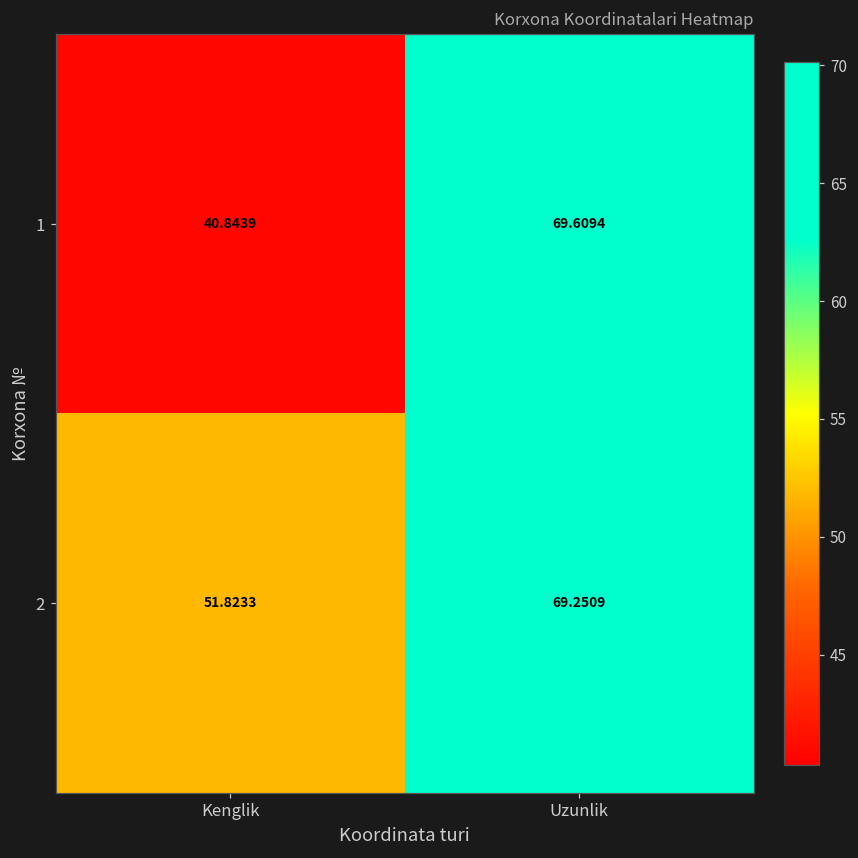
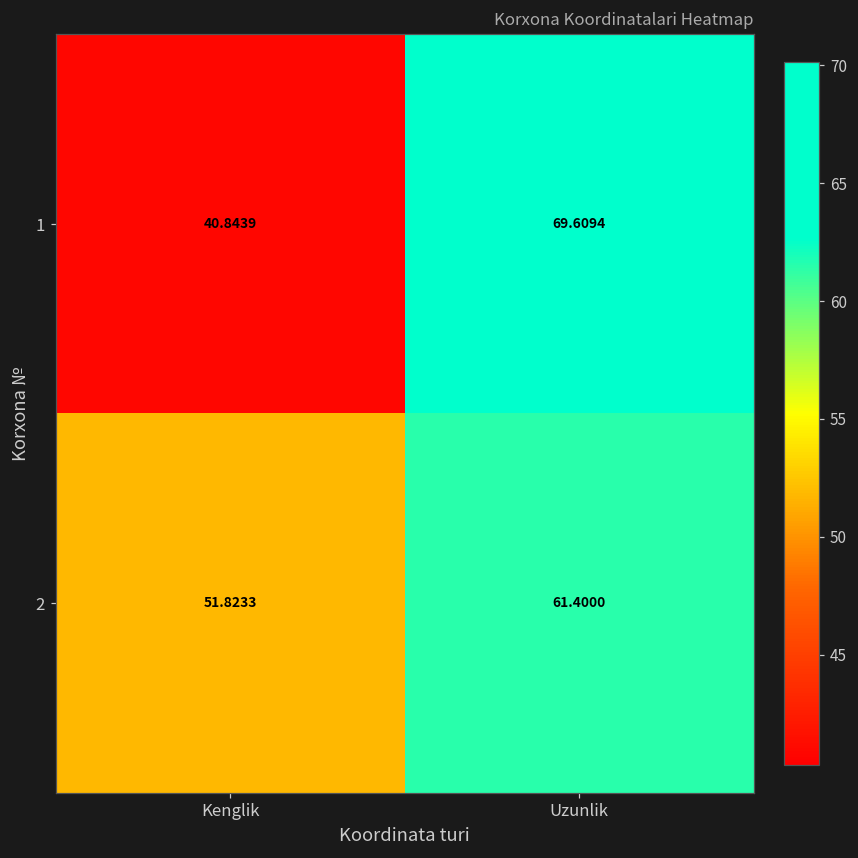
2, Uzunlik: 69.2509 -> 61.4000
